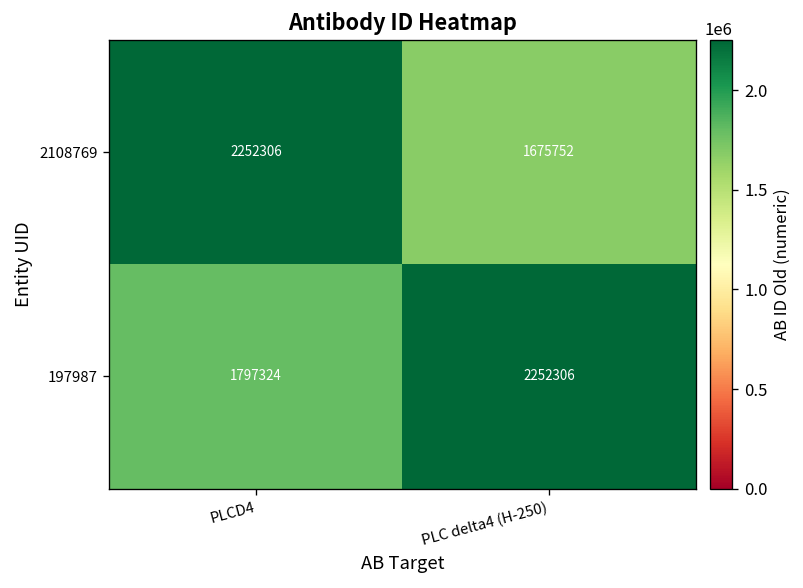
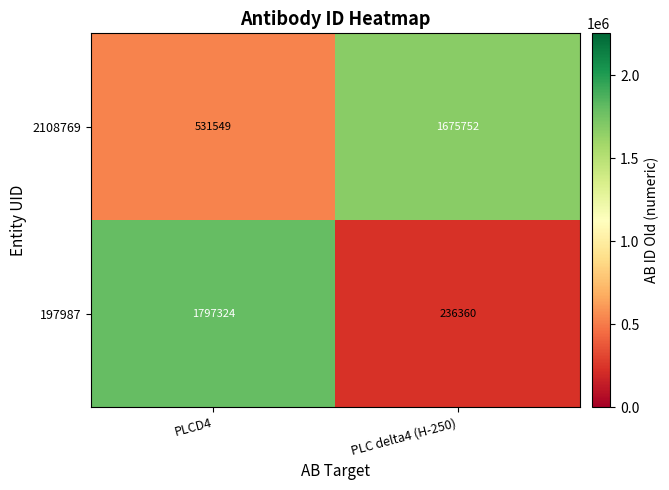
2108769, PLCD4: 2252306 -> 531549
197987, PLC delta4 (H-250): 2252306 -> 236360
